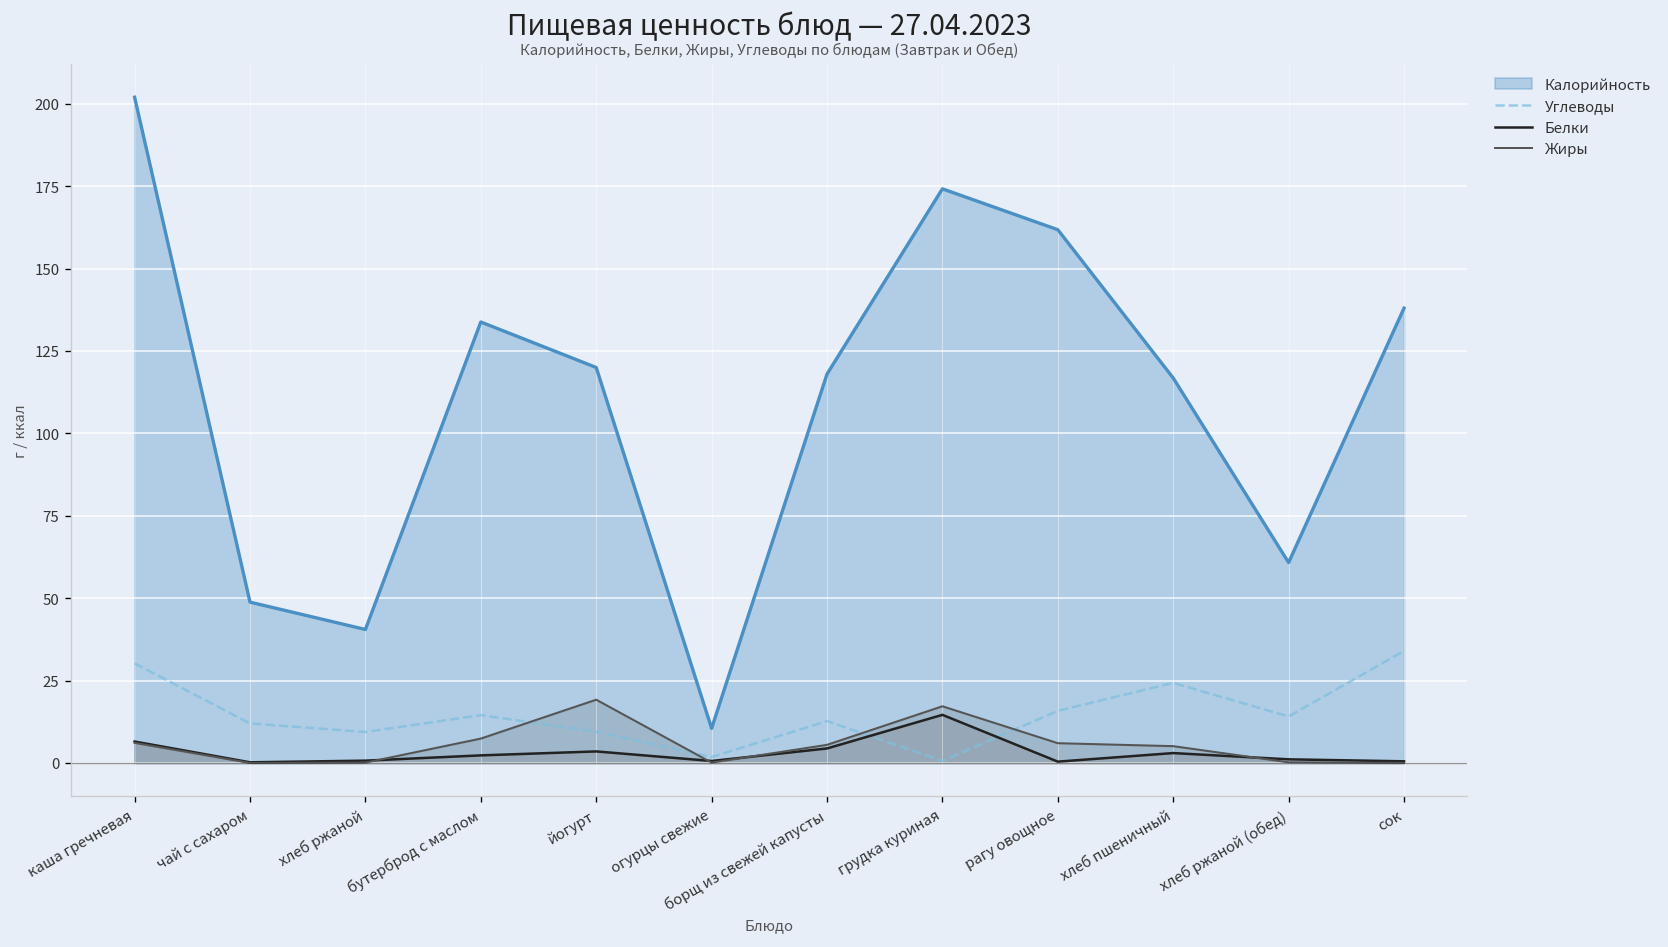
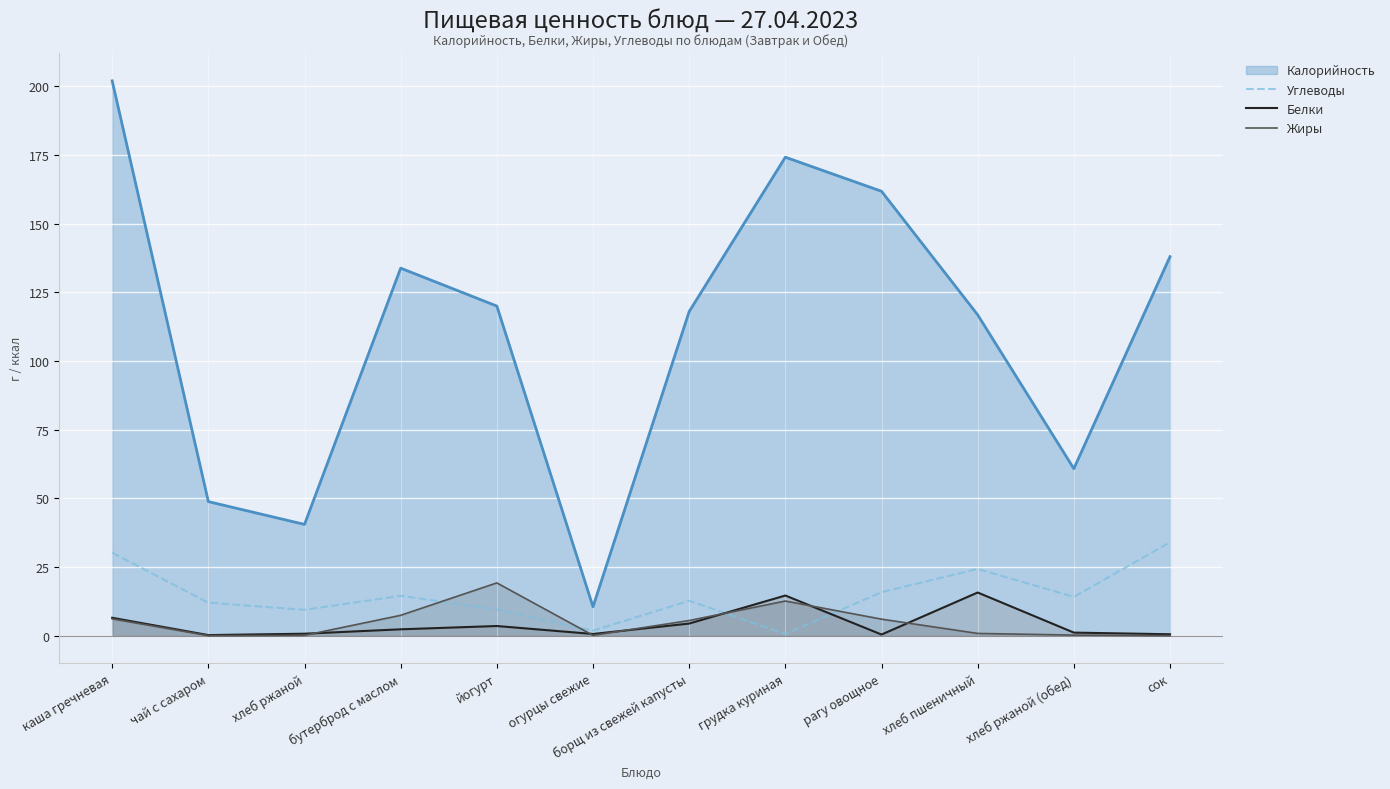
Жиры, грудка куриная: 17 -> 13
Белки, хлеб пшеничный: 3 -> 16
Жиры, хлеб пшеничный: 5 -> 1
